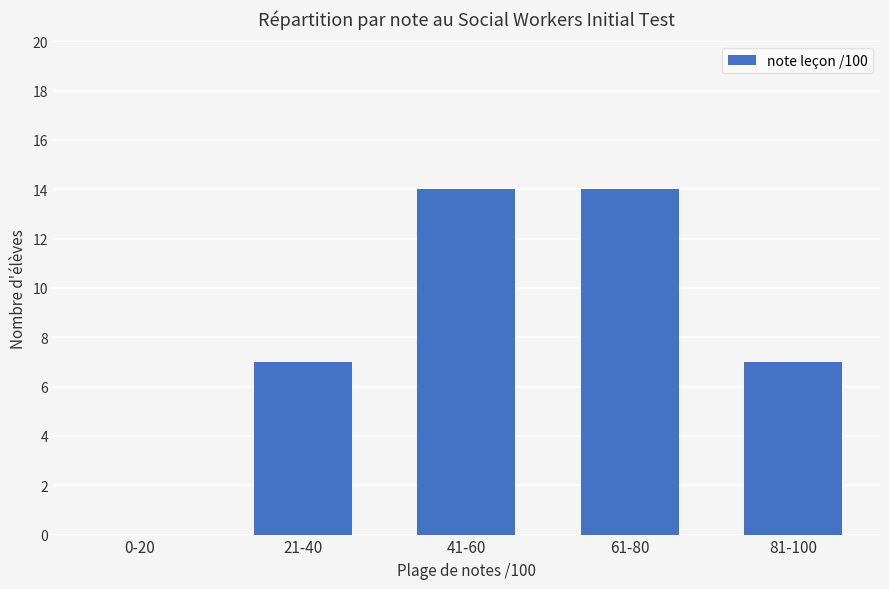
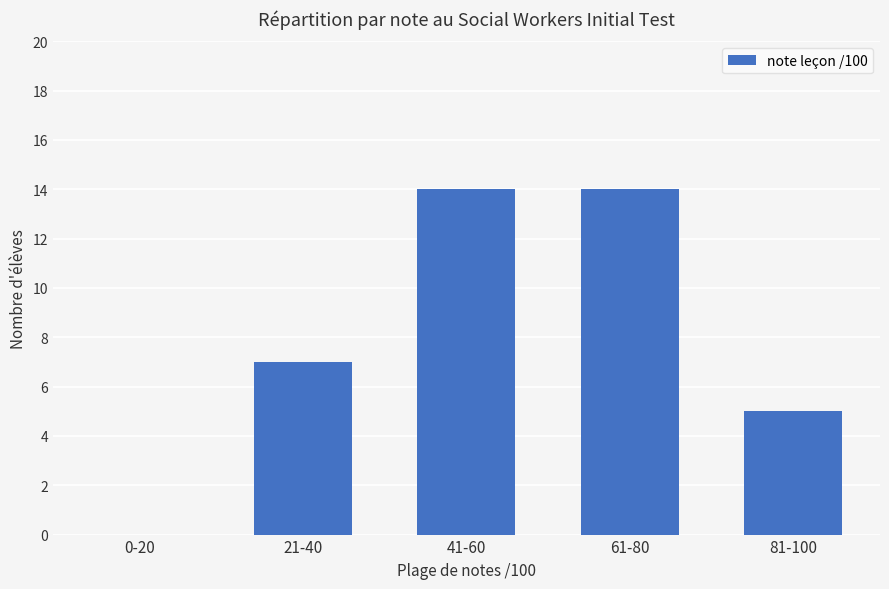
81-100: 7 -> 5
